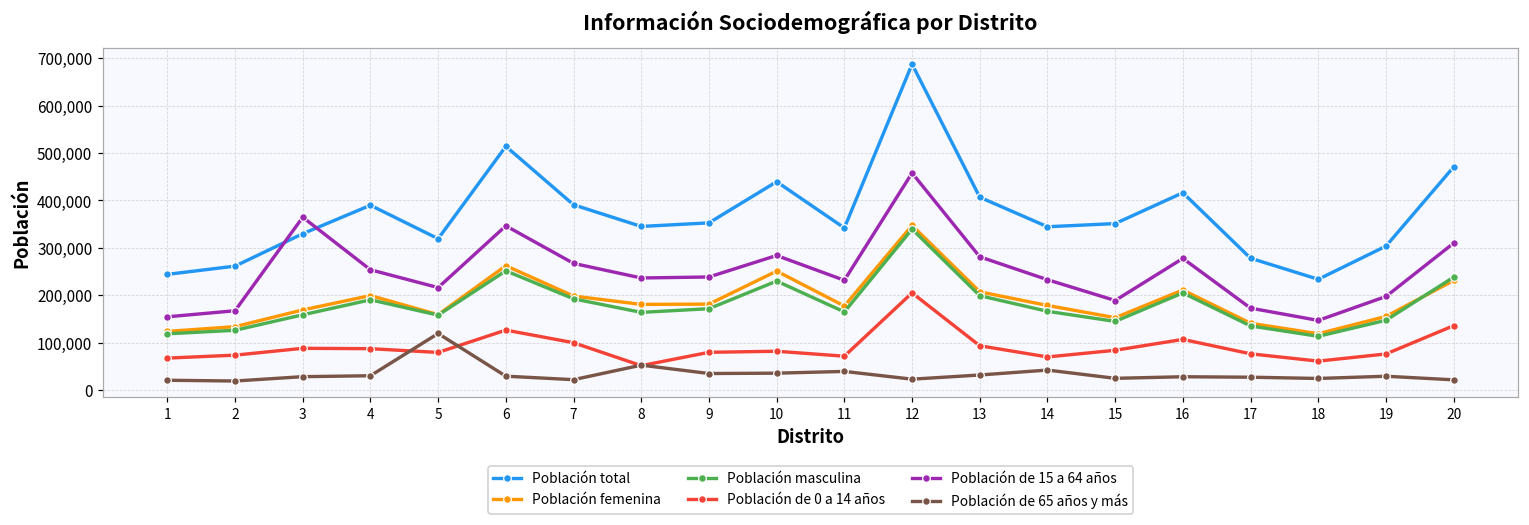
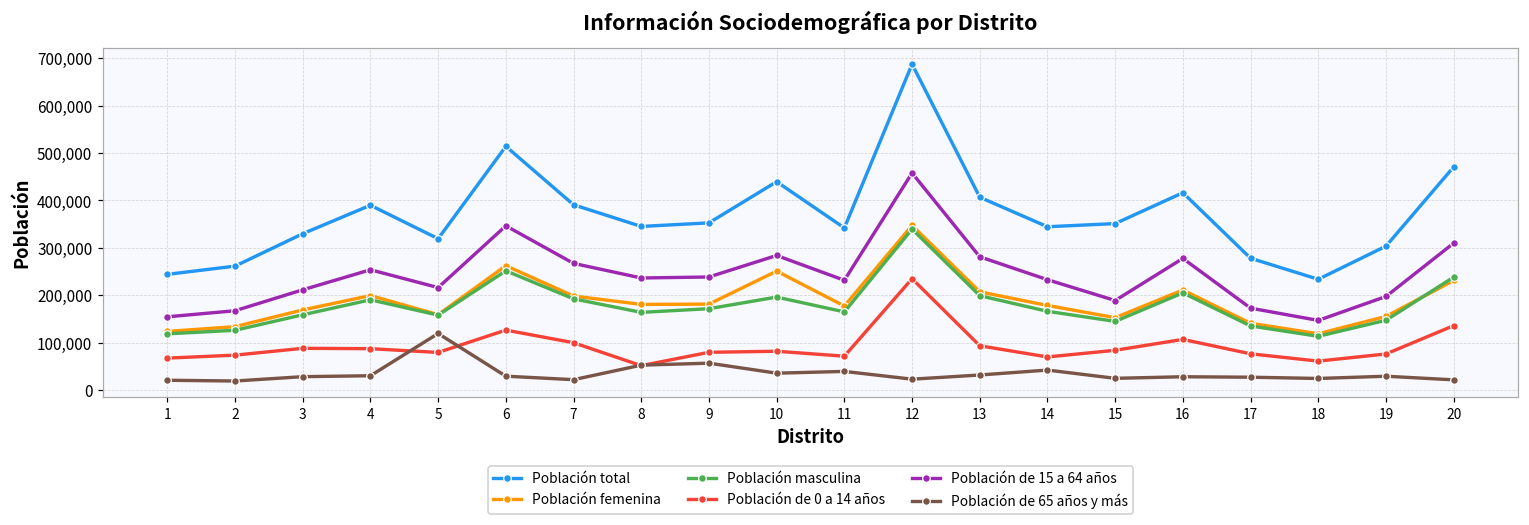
Población de 15 a 64 años, 3: 360,000 -> 210,000
Población de 65 años y más, 9: 30,000 -> 60,000
Población masculina, 10: 230,000 -> 200,000
Población de 0 a 14 años, 12: 200,000 -> 230,000
